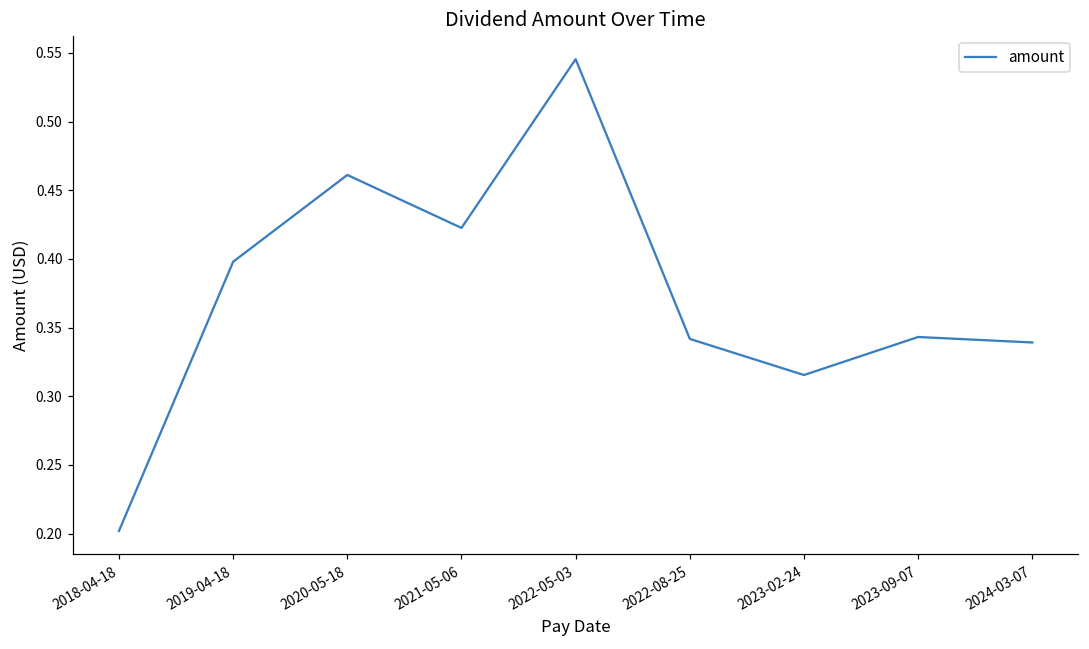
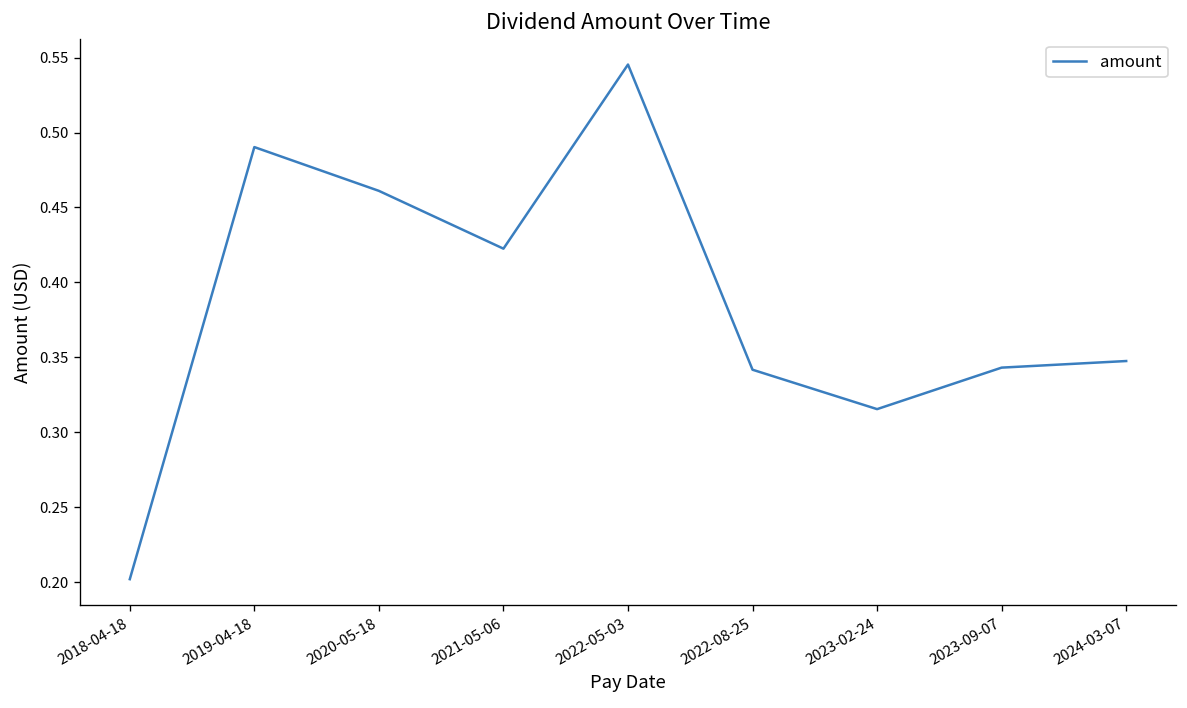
2019-04-18: 0.398 -> 0.490
2024-03-07: 0.339 -> 0.348
